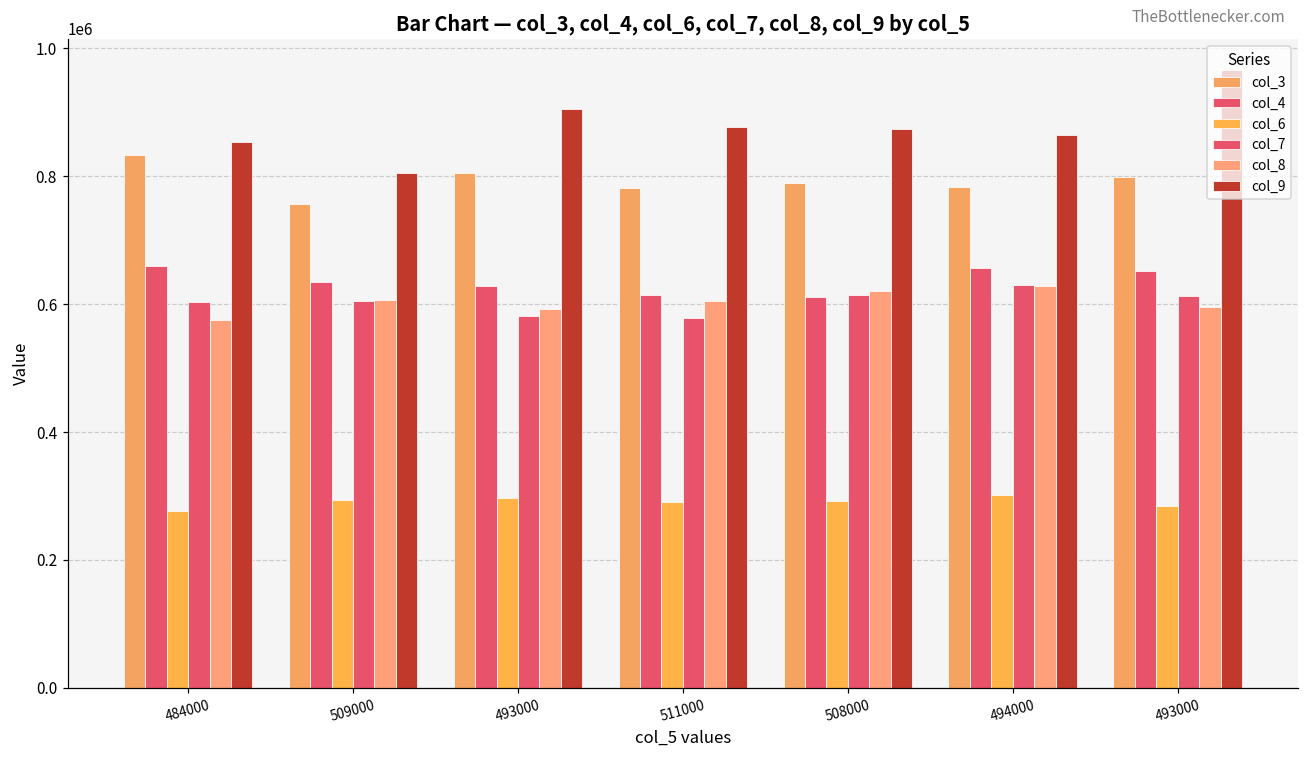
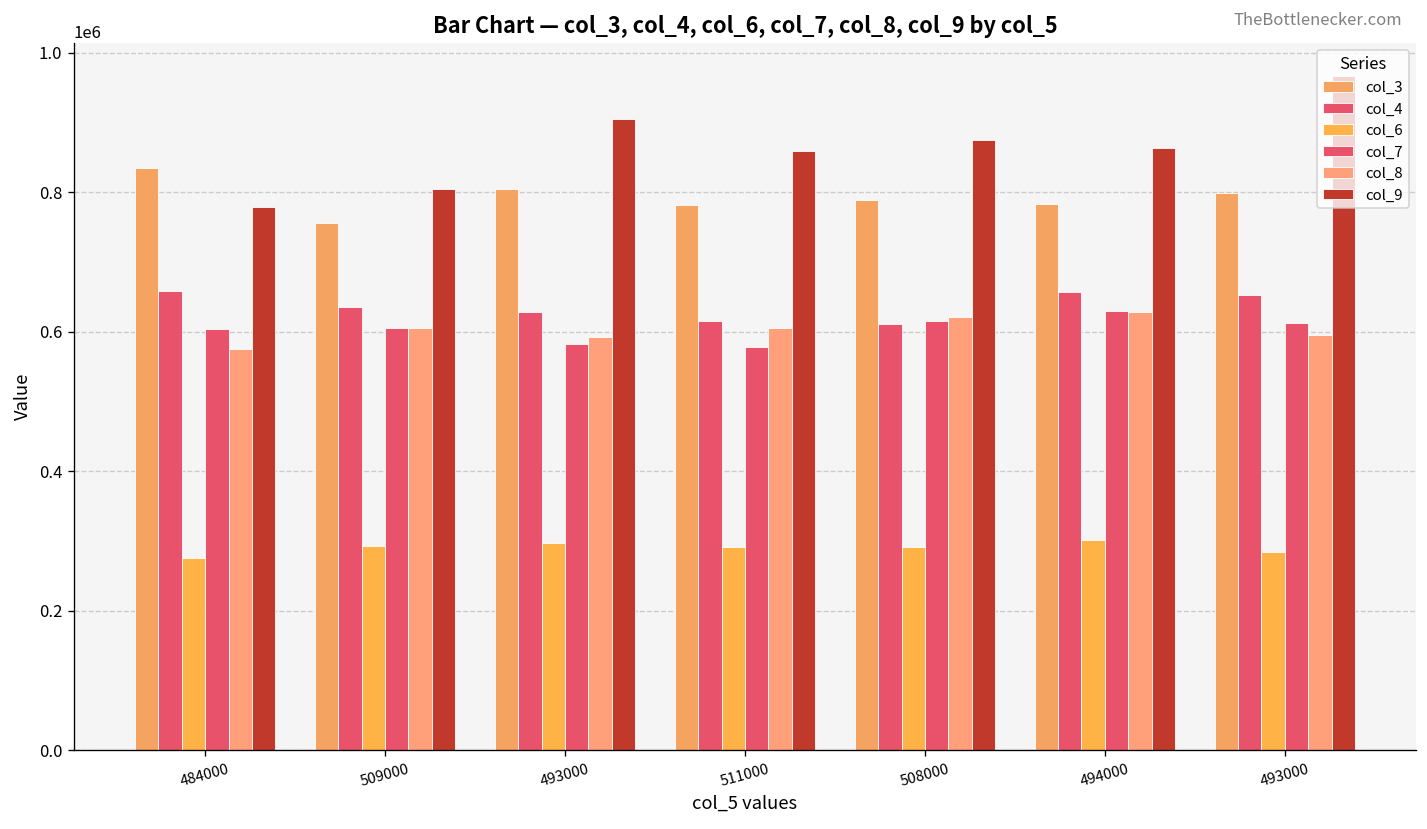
col_9, 484000: 850000 -> 780000
col_9, 511000: 880000 -> 860000
